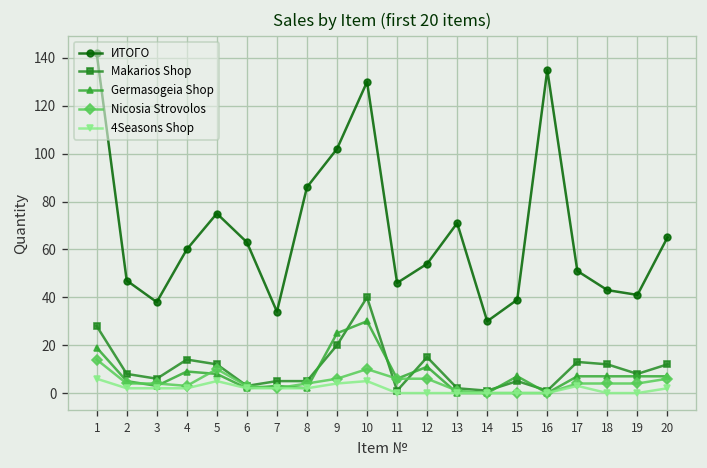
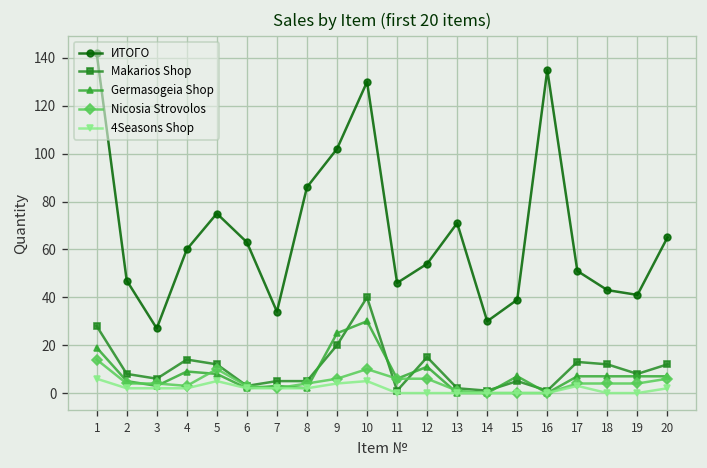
ИТОГО, 3: 38 -> 27
